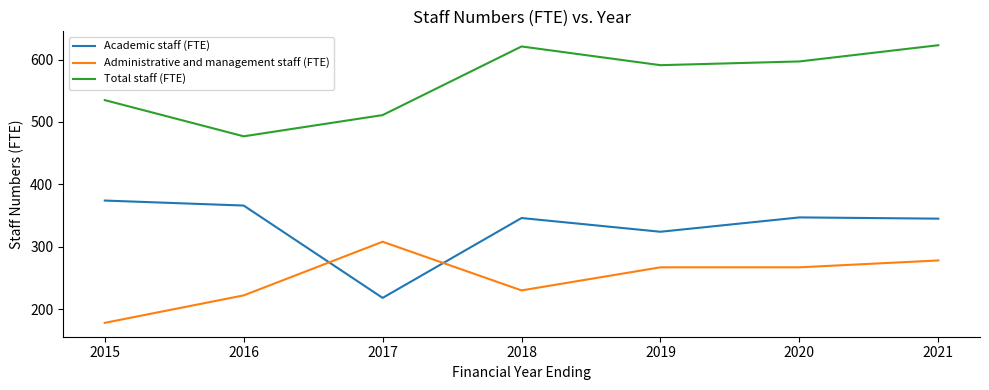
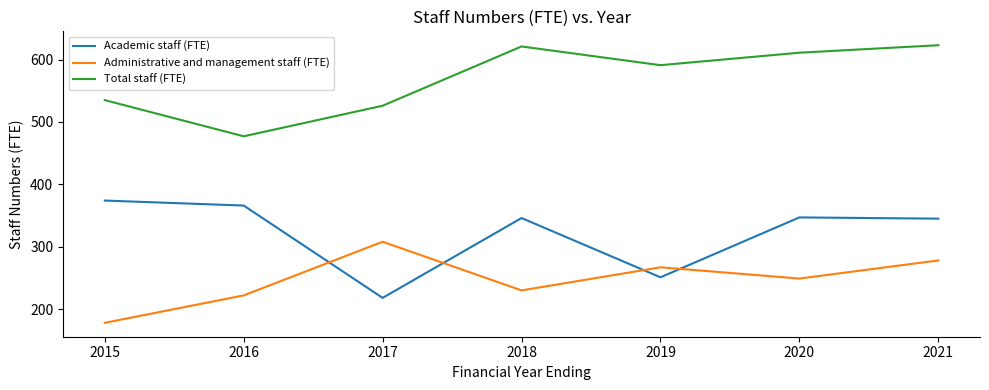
Total staff (FTE), 2017: 510 -> 530
Academic staff (FTE), 2019: 320 -> 250
Administrative and management staff (FTE), 2020: 270 -> 250
Total staff (FTE), 2020: 600 -> 610
